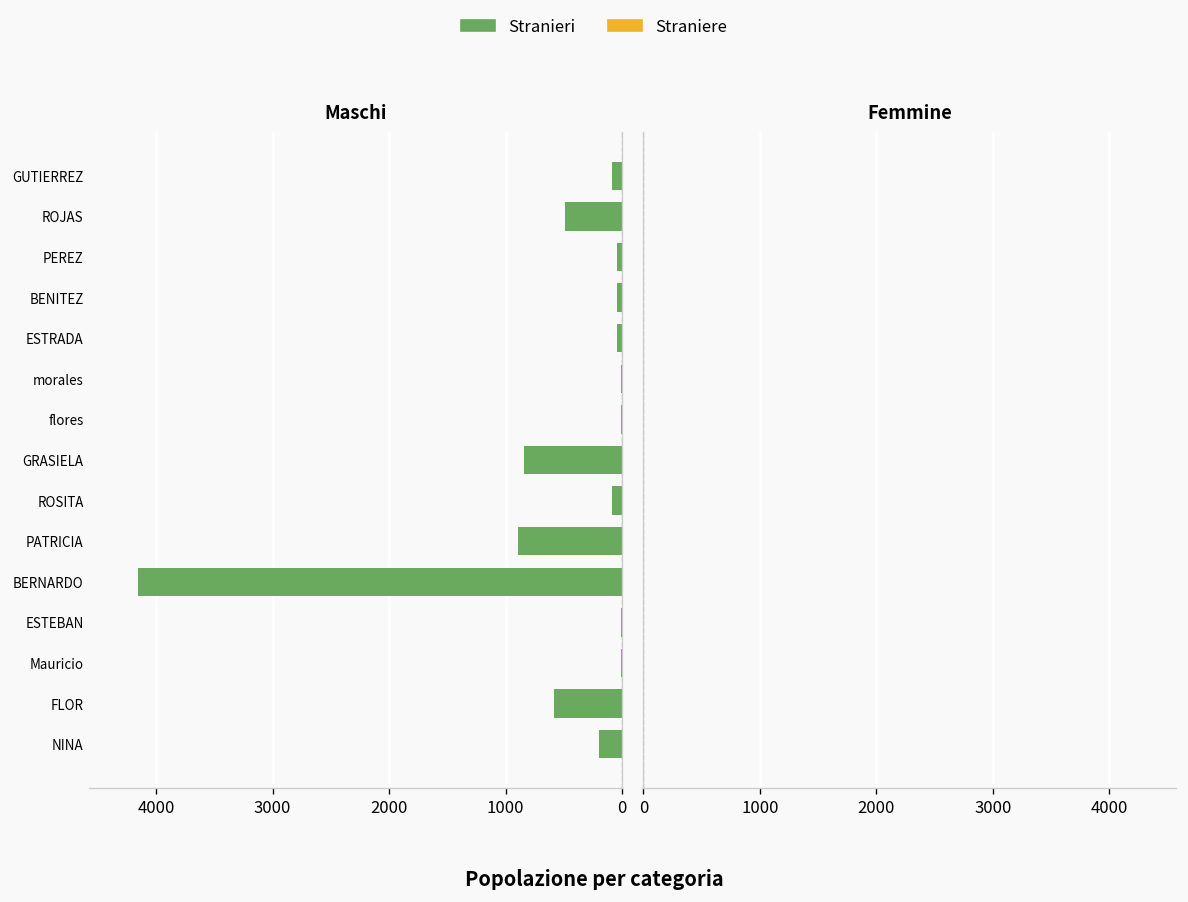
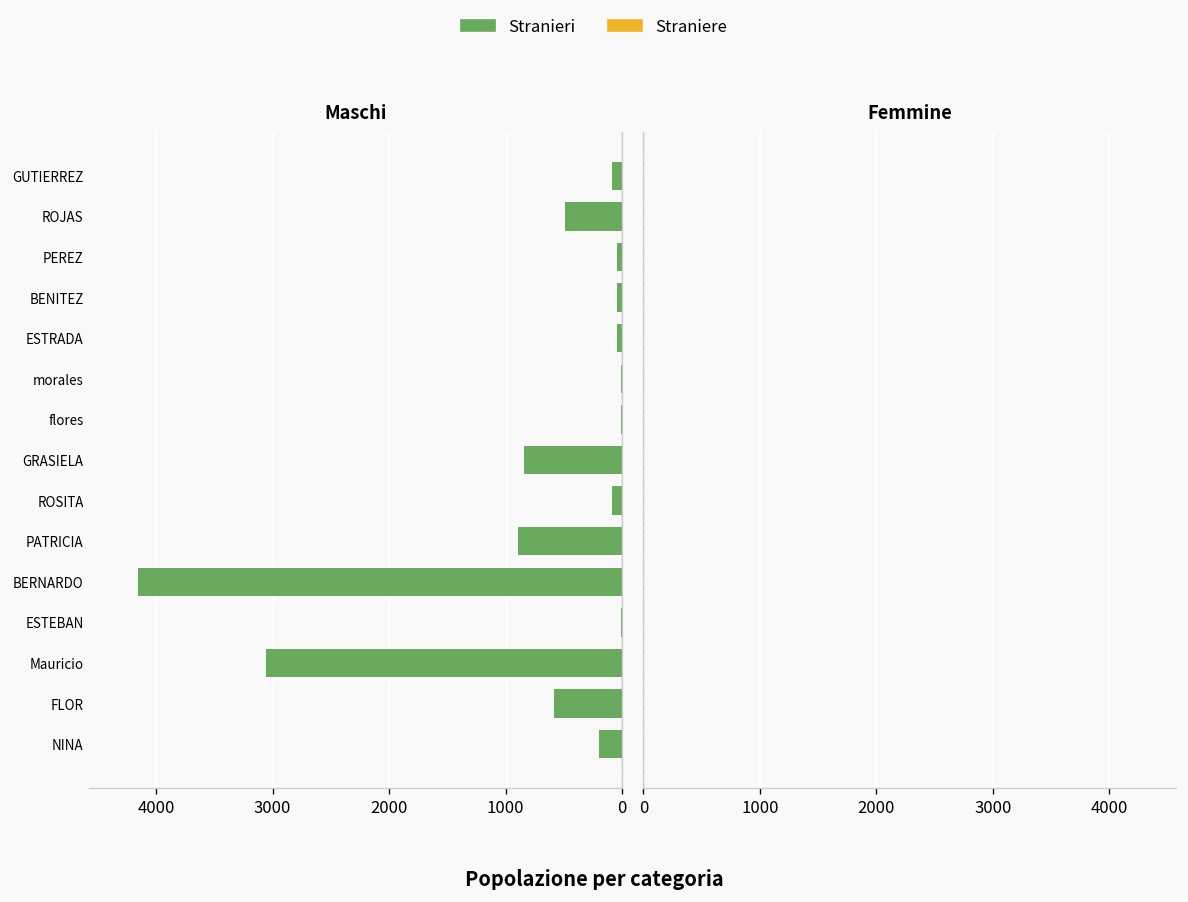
Maschi, Mauricio: 0 -> 3100
